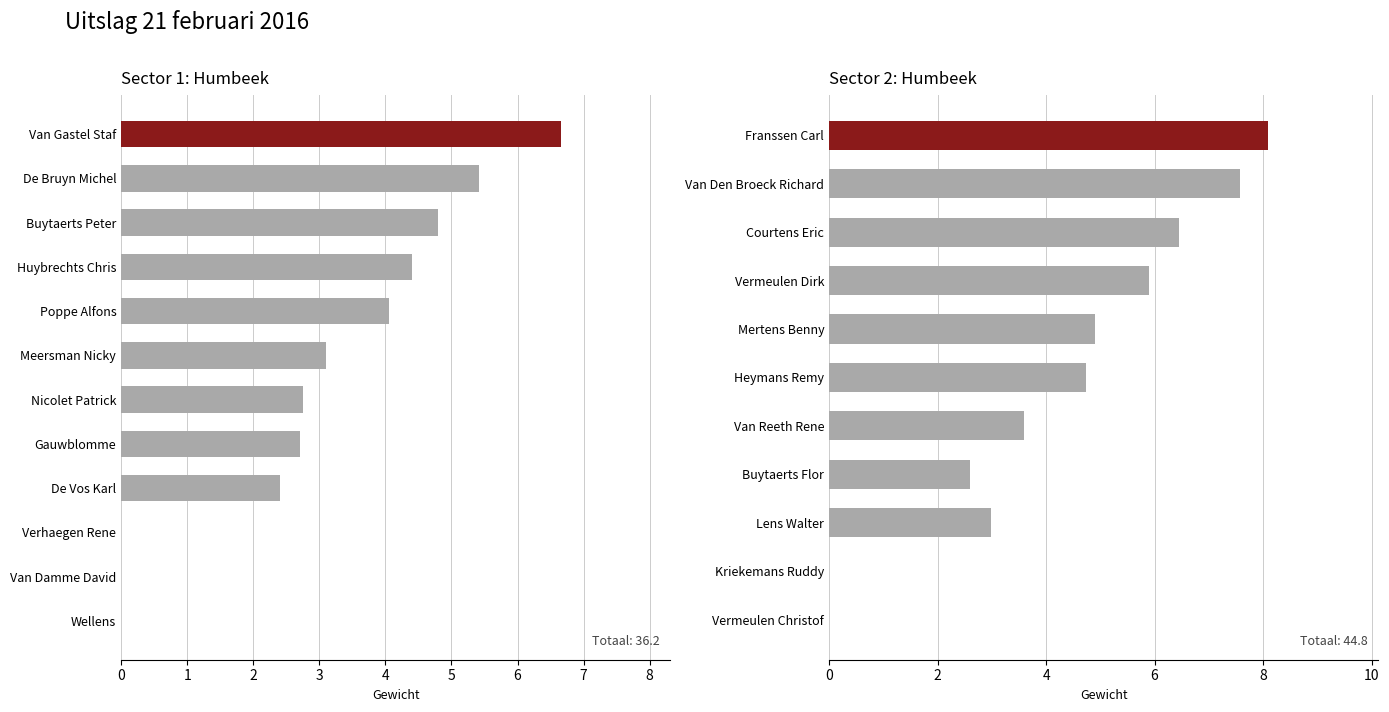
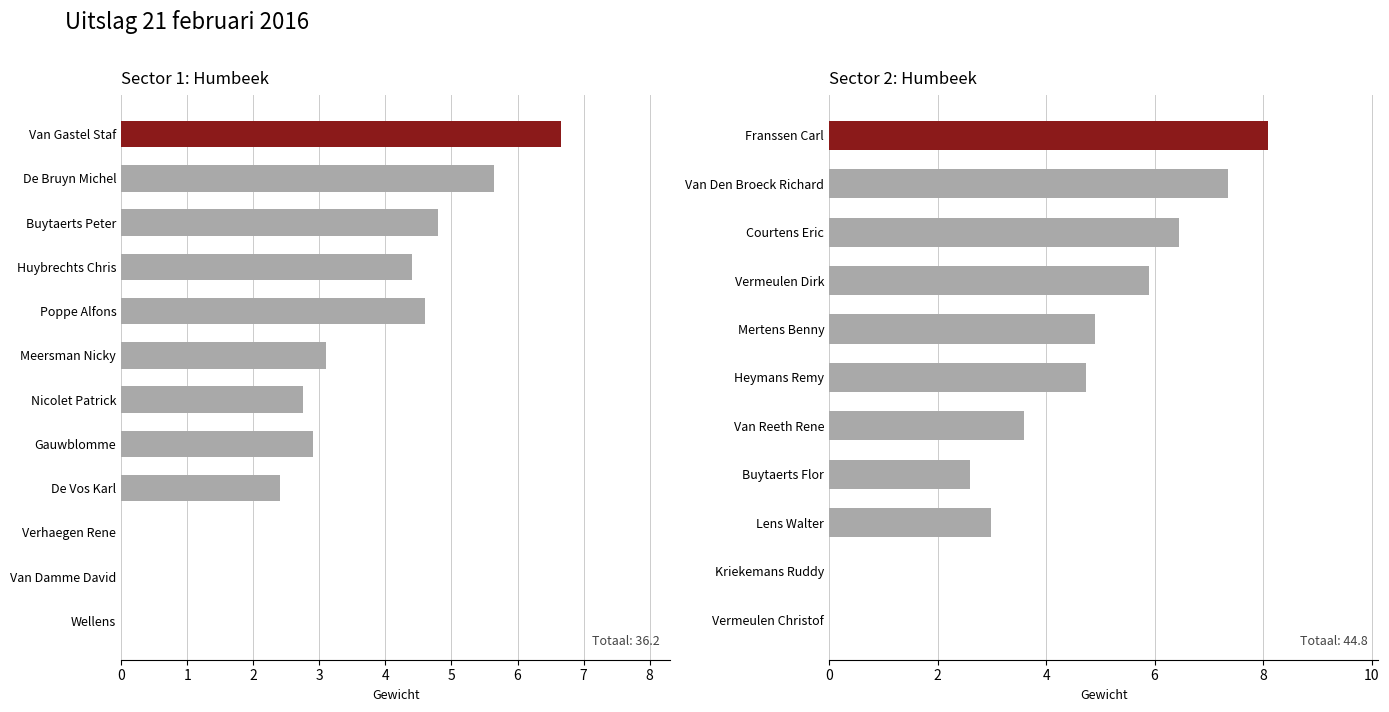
Sector 1: Humbeek, De Bruyn Michel: 5.4 -> 5.7
Sector 1: Humbeek, Poppe Alfons: 4.1 -> 4.6
Sector 1: Humbeek, Gauwblomme: 2.7 -> 2.9
Sector 2: Humbeek, Van Den Broeck Richard: 7.6 -> 7.4
